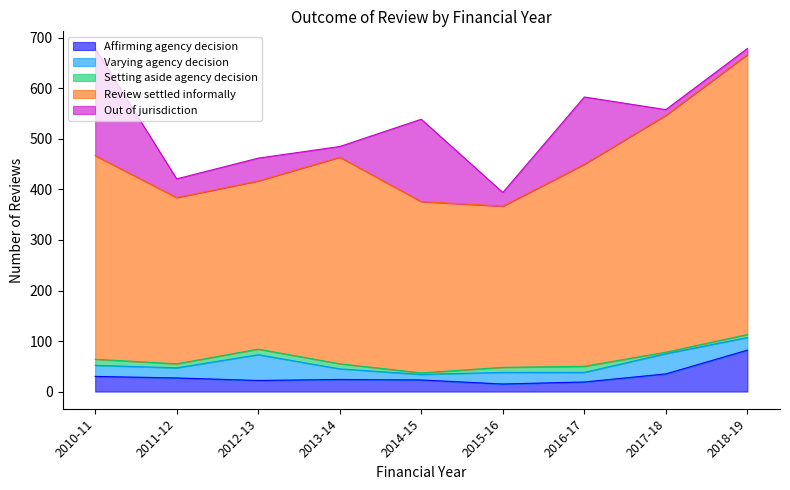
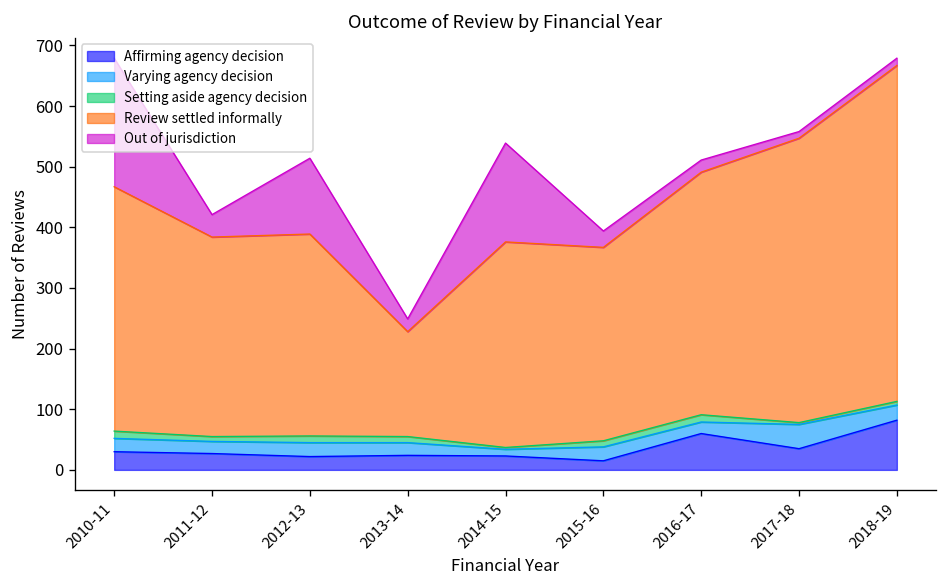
Varying agency decision, 2012-13: 50 -> 20
Out of jurisdiction, 2012-13: 50 -> 130
Review settled informally, 2013-14: 410 -> 170
Affirming agency decision, 2016-17: 20 -> 60
Out of jurisdiction, 2016-17: 130 -> 20
